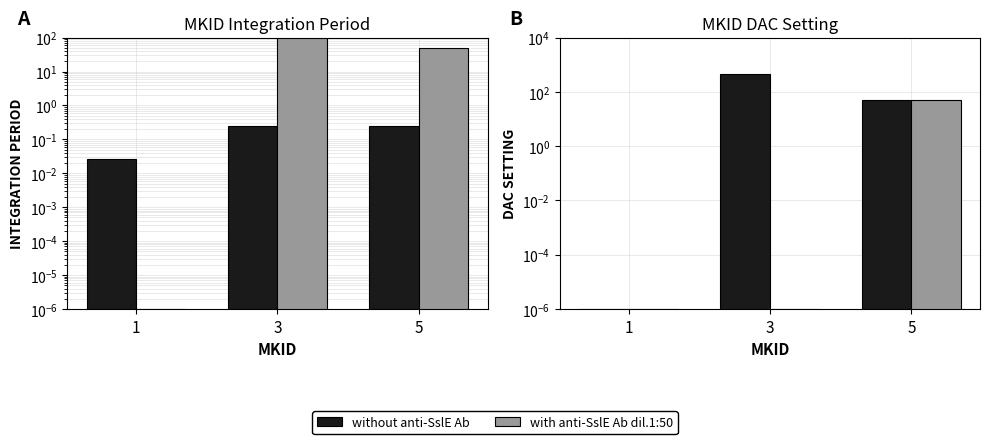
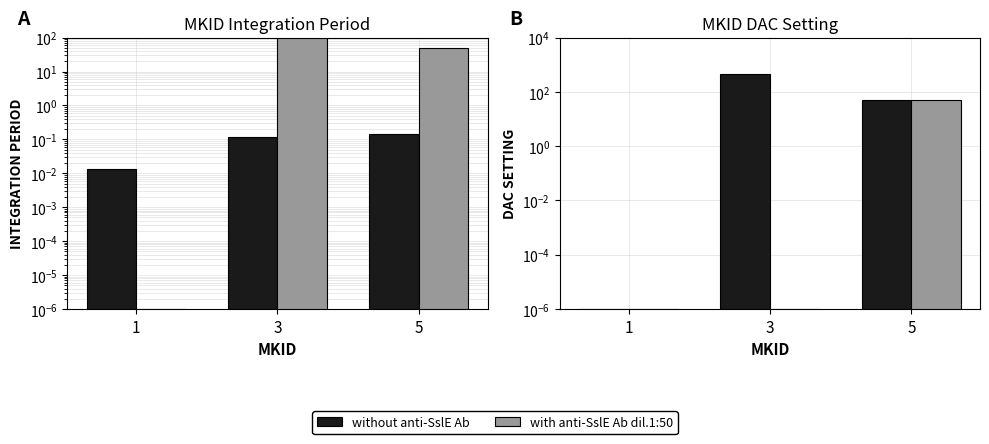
MKID Integration Period, without anti-SslE Ab, 1: 0.03 -> 0.013
MKID Integration Period, without anti-SslE Ab, 3: 0.2 -> 0.12
MKID Integration Period, without anti-SslE Ab, 5: 0.2 -> 0.14
